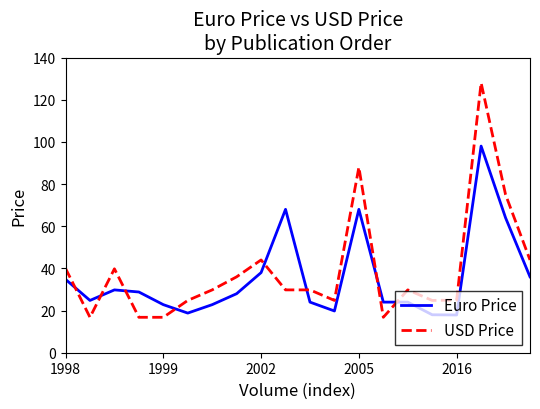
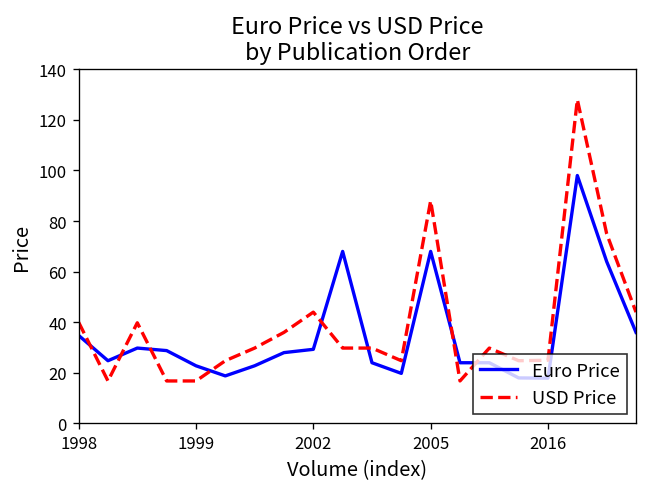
Euro Price, 2002: 38 -> 29
